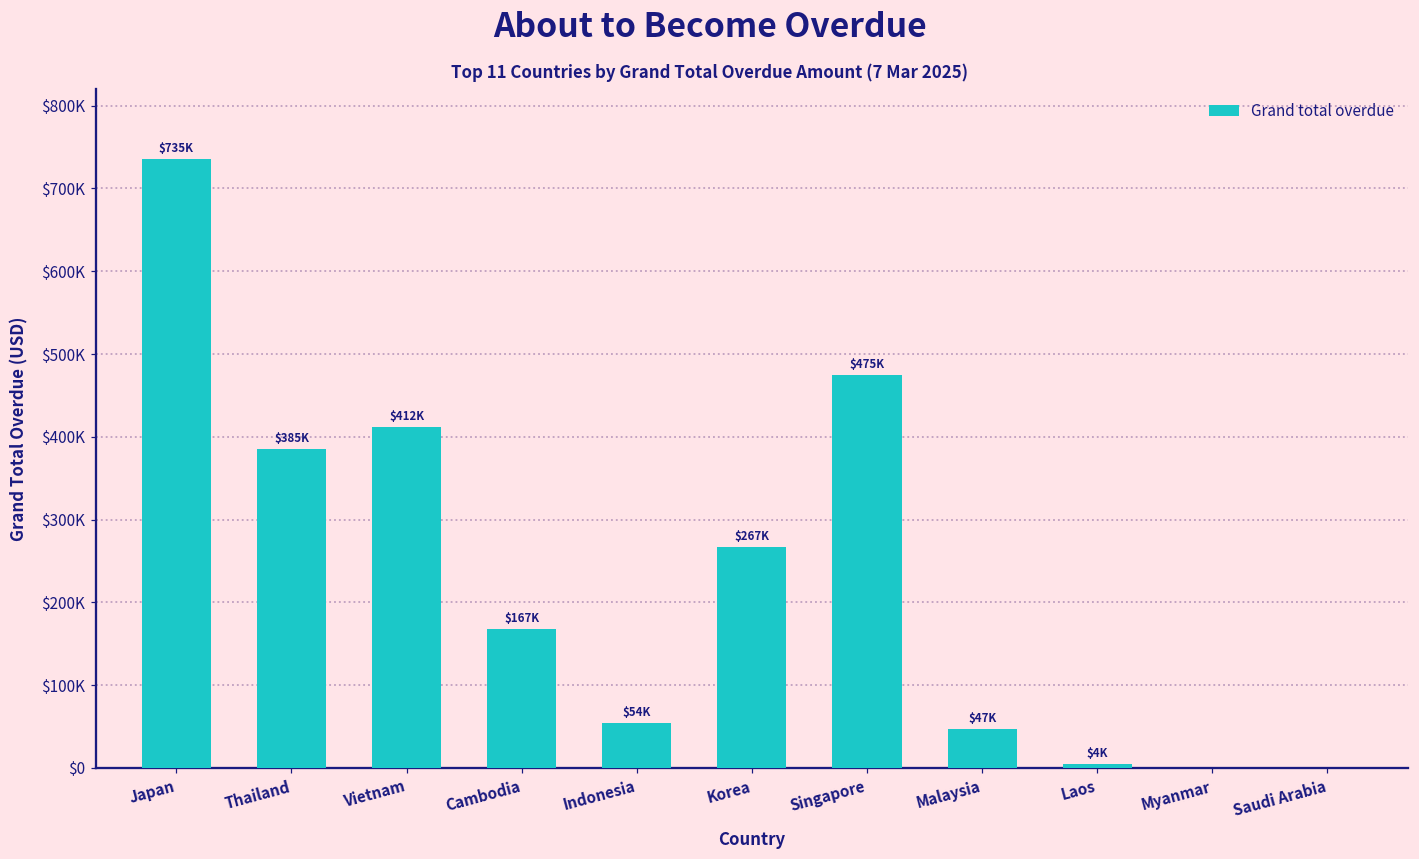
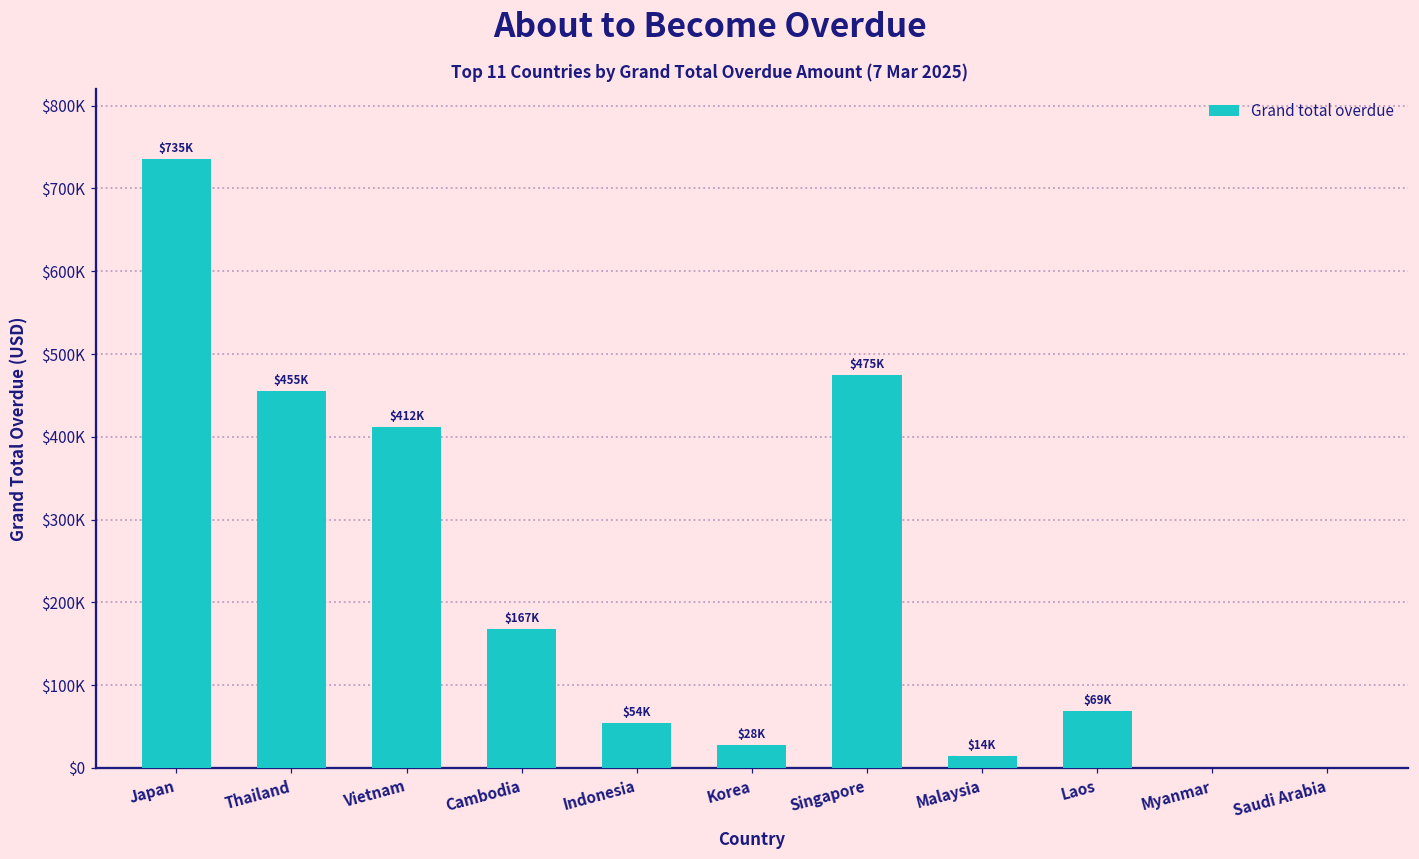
Thailand: $385K -> $455K
Korea: $267K -> $28K
Malaysia: $47K -> $14K
Laos: $4K -> $69K
